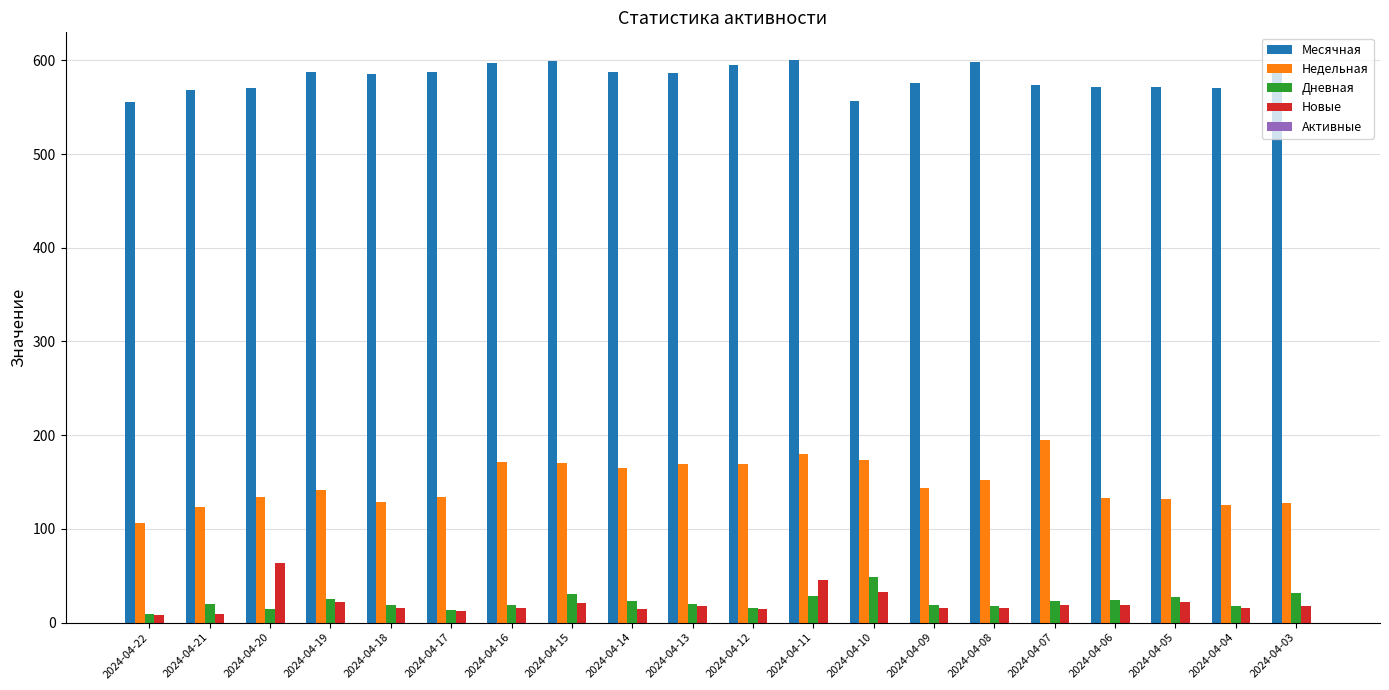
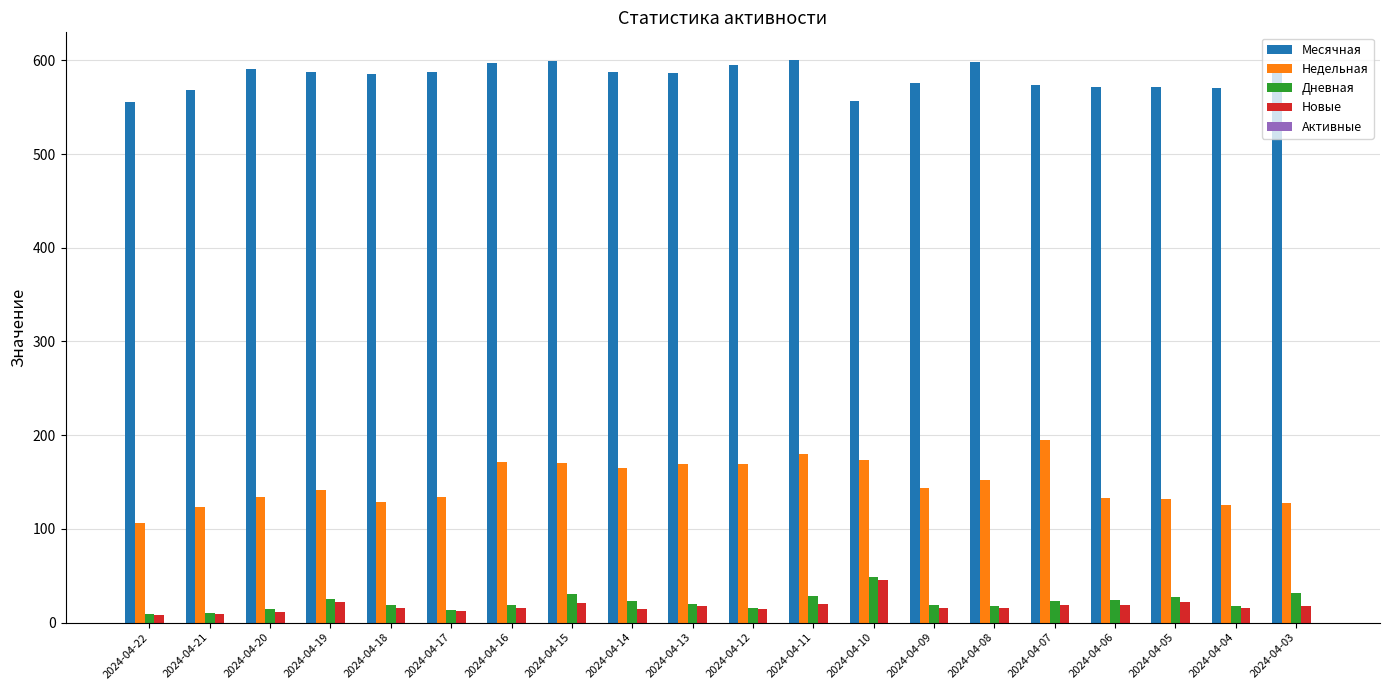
Дневная, 2024-04-21: 20 -> 10
Месячная, 2024-04-20: 570 -> 590
Новые, 2024-04-20: 60 -> 10
Новые, 2024-04-11: 50 -> 20
Новые, 2024-04-10: 30 -> 50
